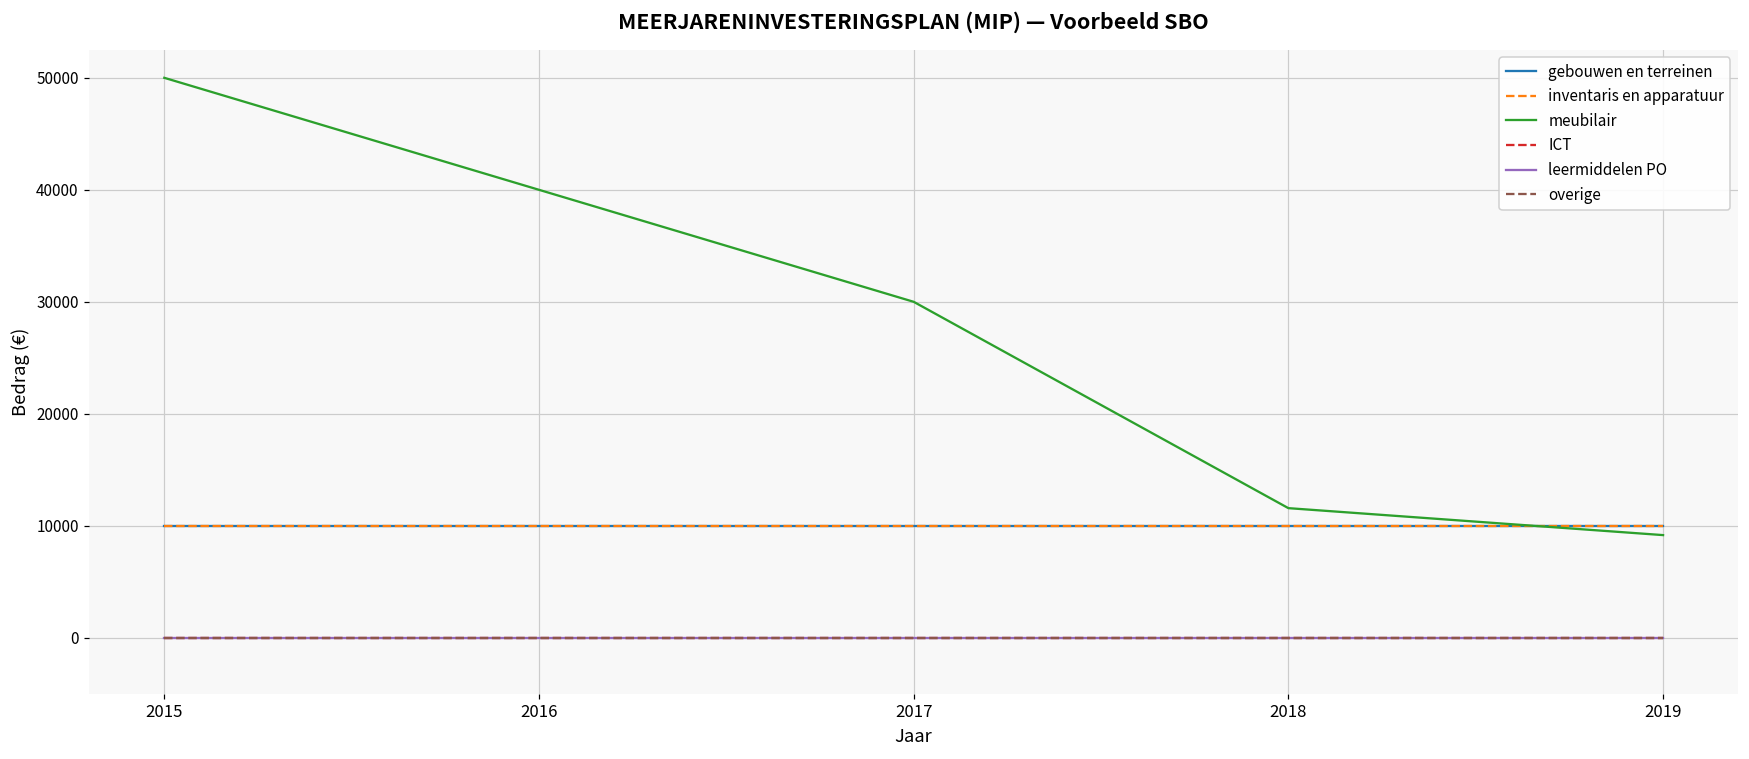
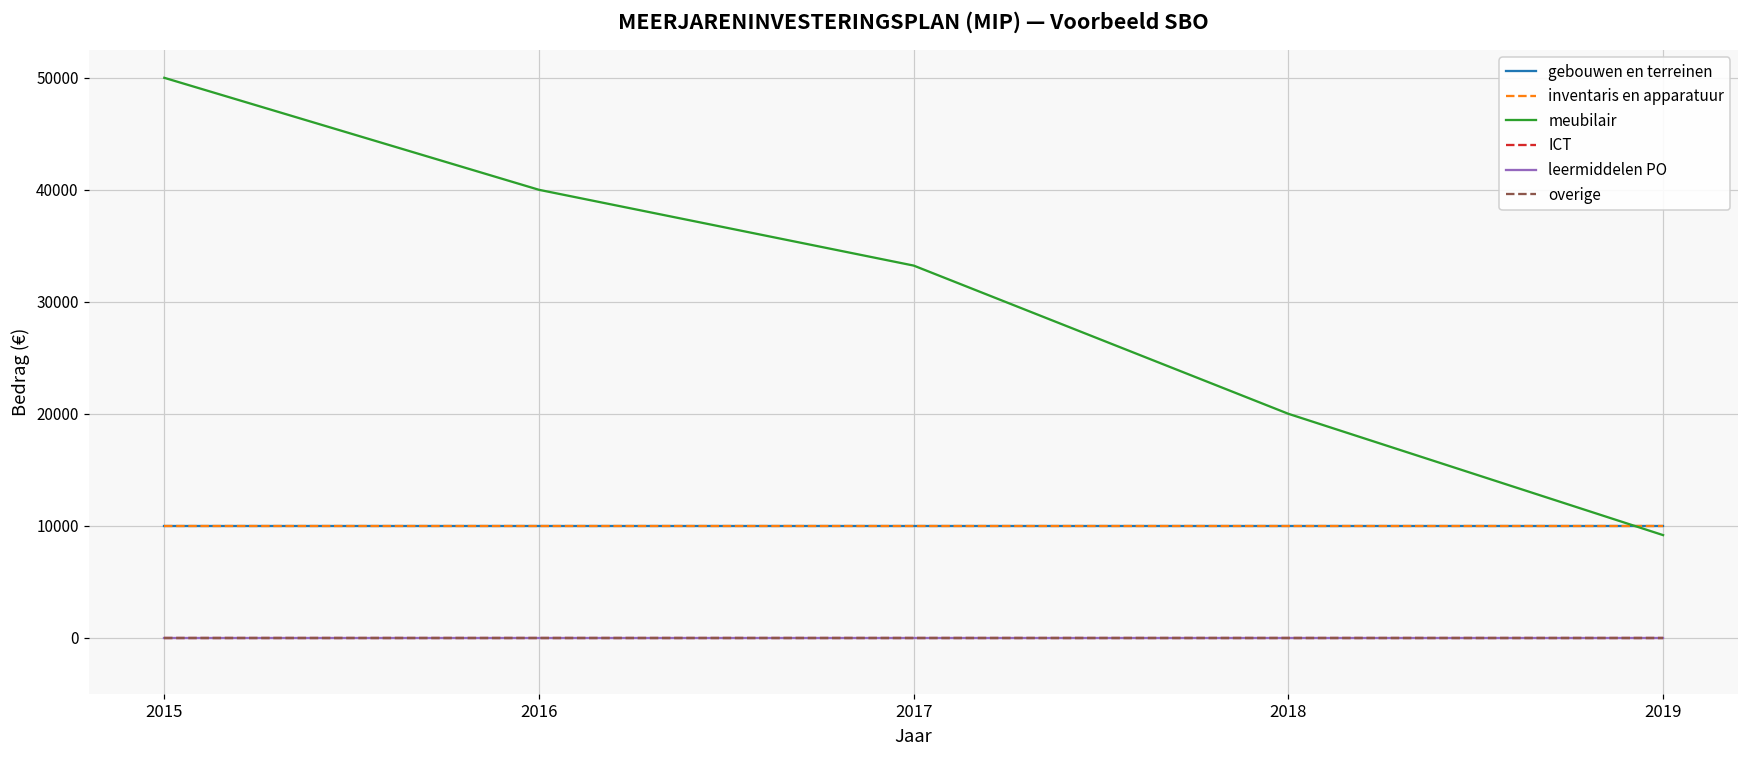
meubilair, 2017: 30000 -> 33200
meubilair, 2018: 11600 -> 20000
